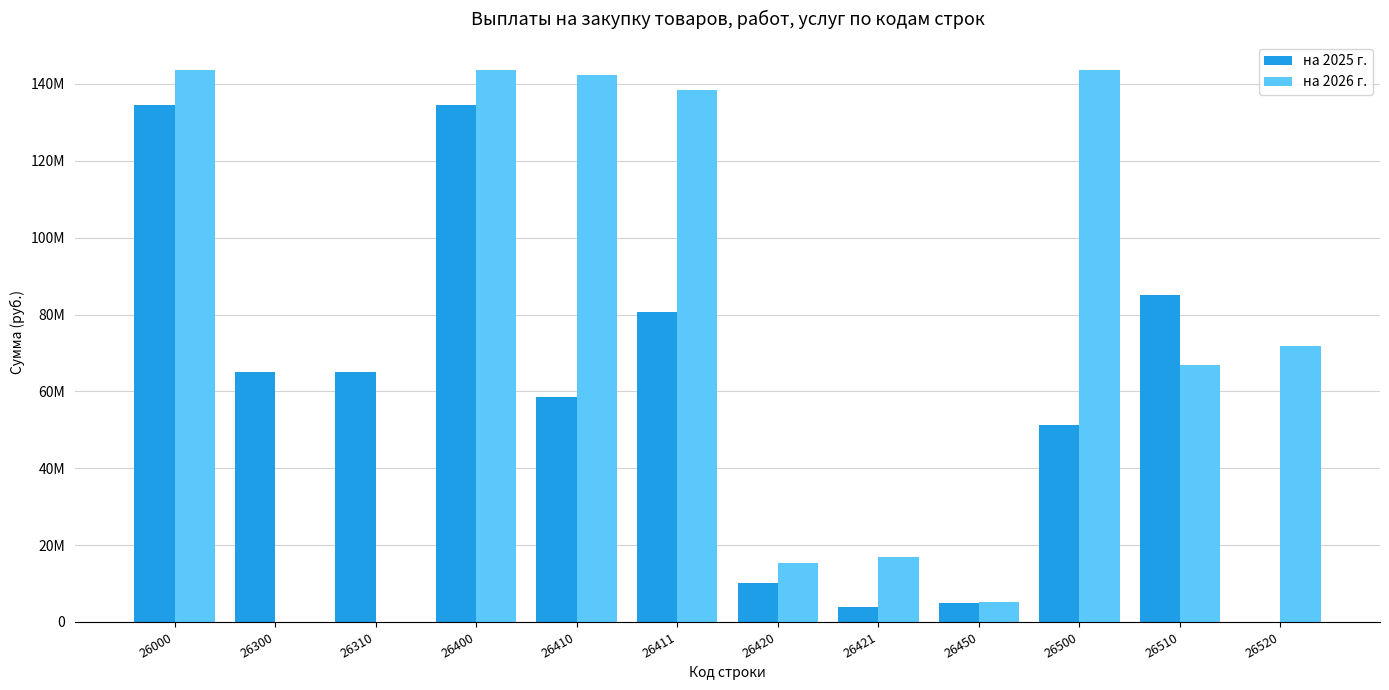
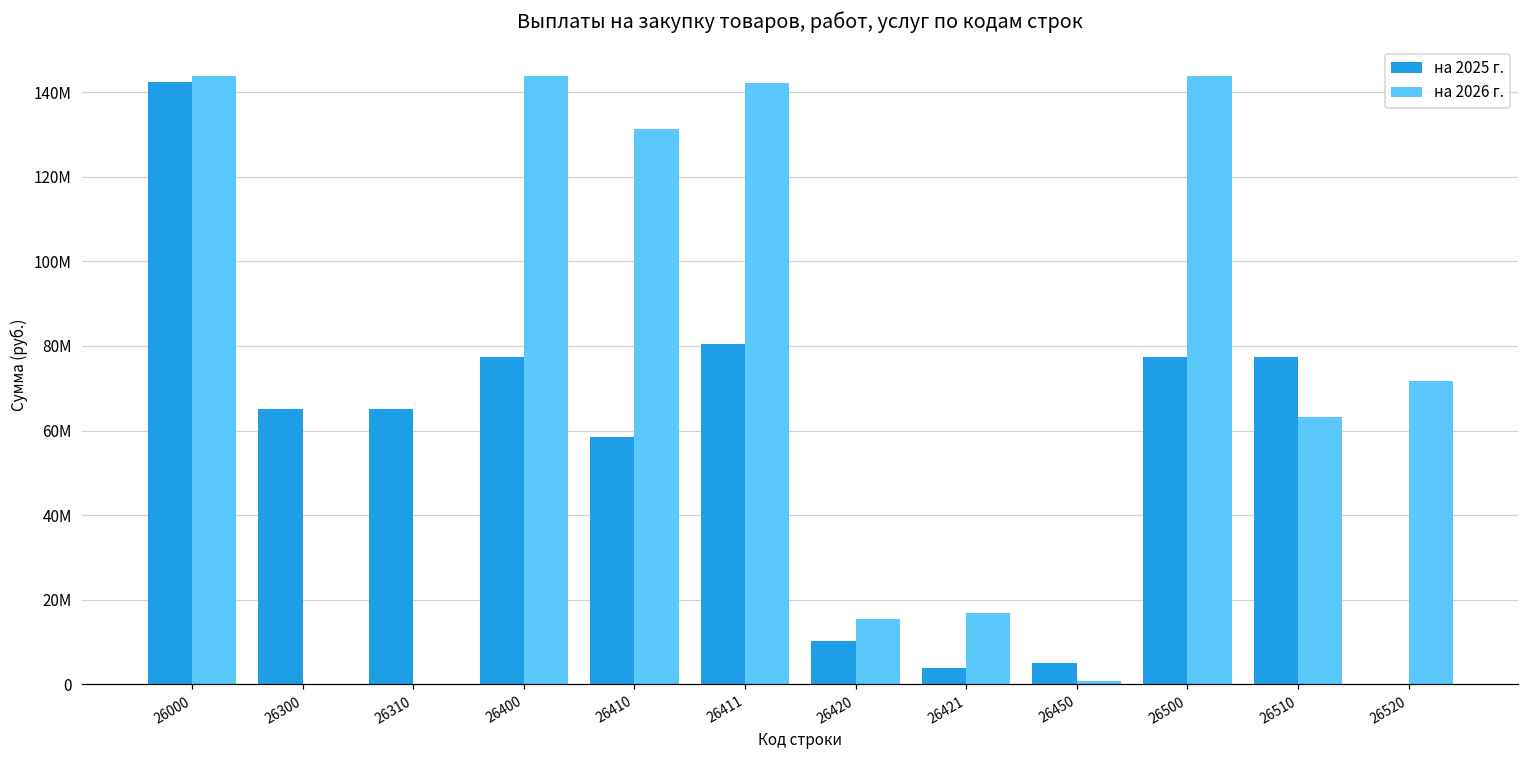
на 2025 г., 26000: 135000000 -> 142000000
на 2025 г., 26400: 134000000 -> 77000000
на 2026 г., 26410: 142000000 -> 131000000
на 2026 г., 26411: 138000000 -> 142000000
на 2026 г., 26450: 5000000 -> 1000000
на 2025 г., 26500: 51000000 -> 77000000
на 2025 г., 26510: 85000000 -> 77000000
на 2026 г., 26510: 67000000 -> 63000000
